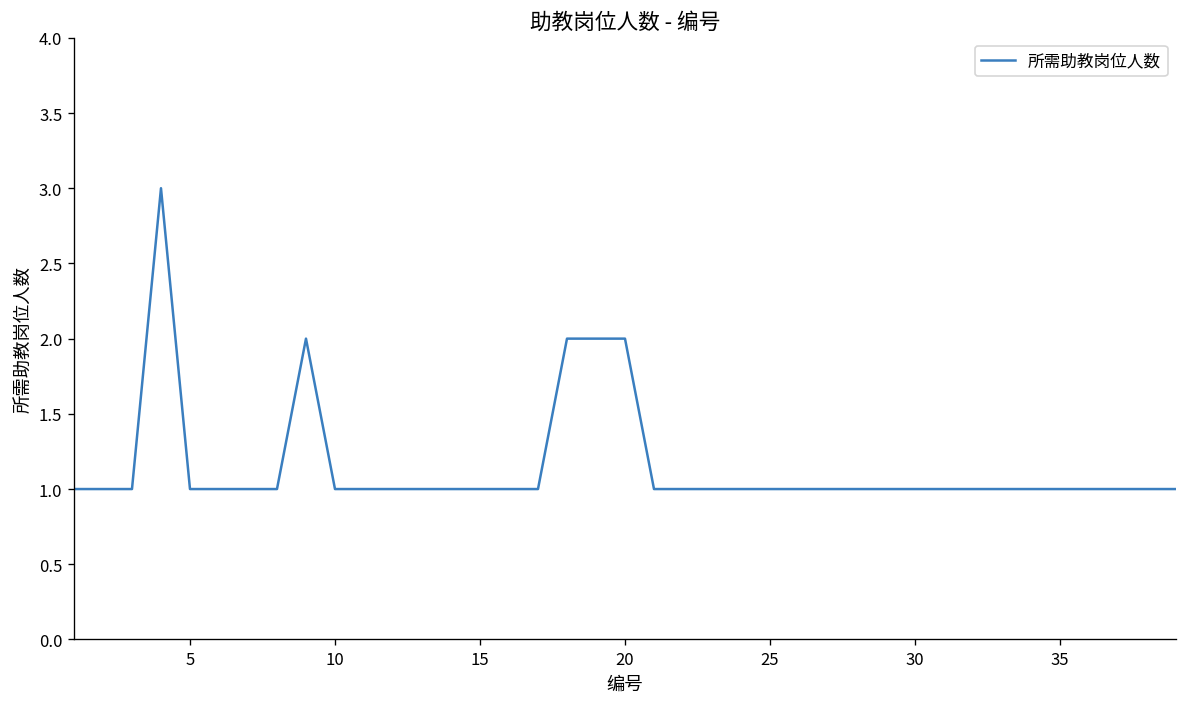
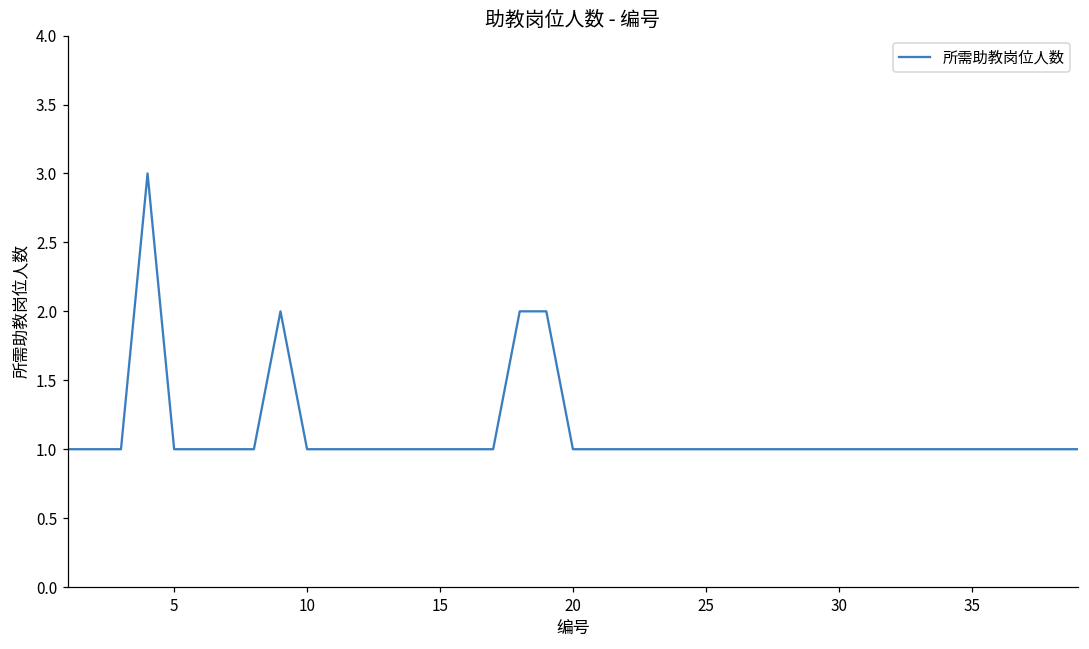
20: 2 -> 1
